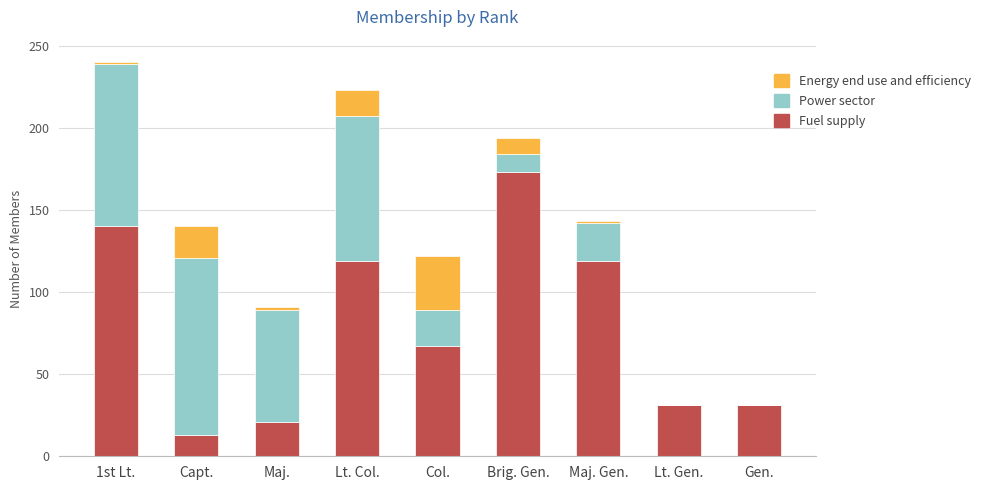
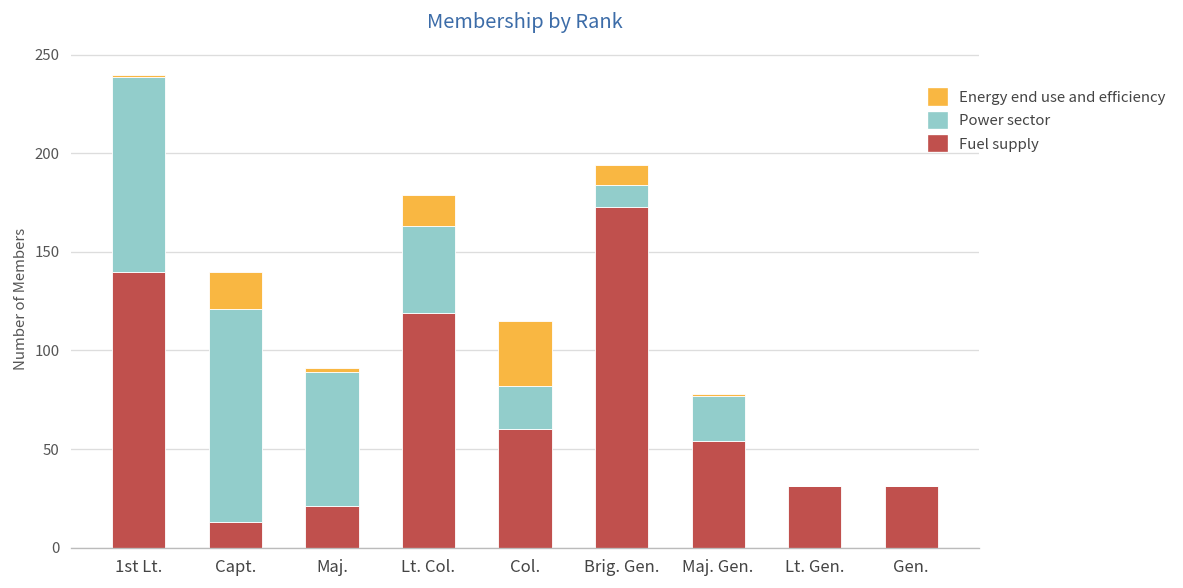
Power sector, Lt. Col.: 88 -> 44
Fuel supply, Col.: 67 -> 60
Fuel supply, Maj. Gen.: 119 -> 54
